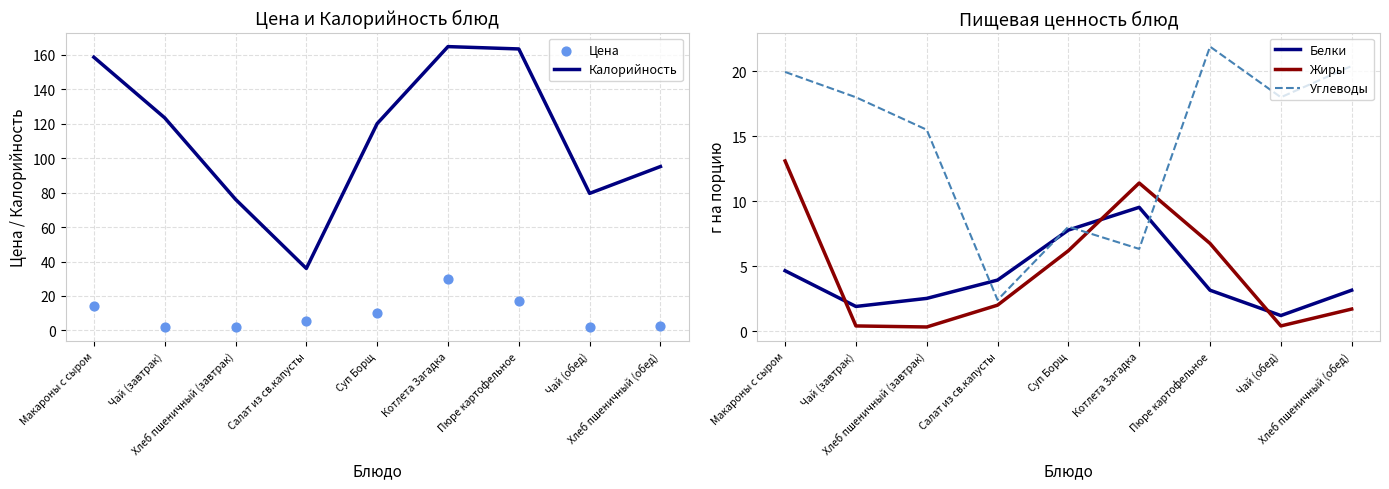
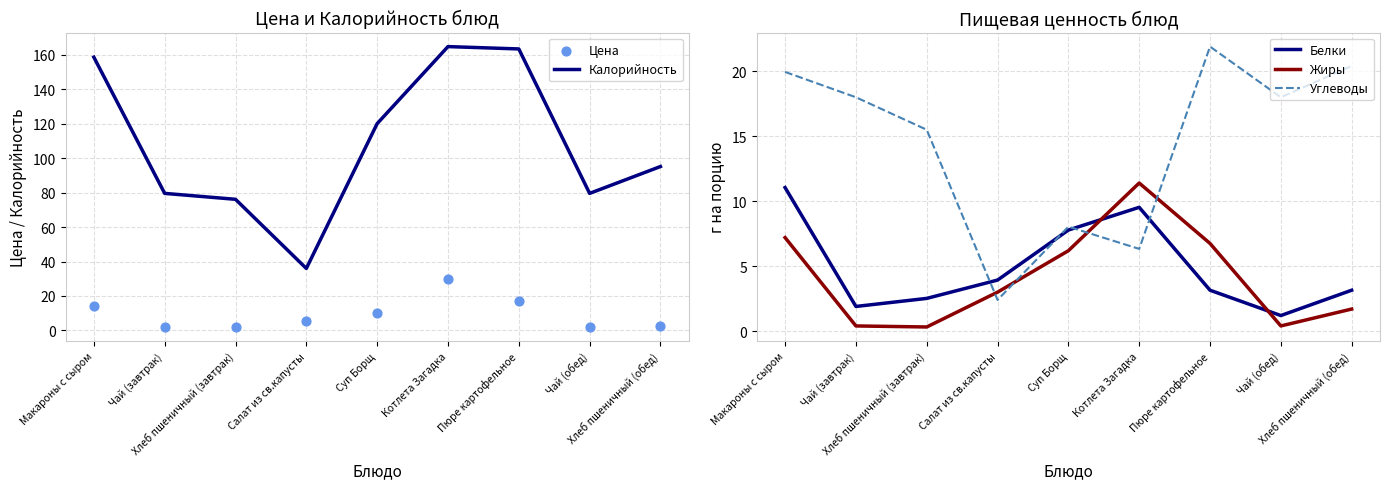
Цена и Калорийность блюд, Калорийность, Чай (завтрак): 124 -> 80
Пищевая ценность блюд, Белки, Макароны с сыром: 4.7 -> 11.1
Пищевая ценность блюд, Жиры, Макароны с сыром: 13.1 -> 7.2
Пищевая ценность блюд, Жиры, Салат из св.капусты: 2 -> 3
